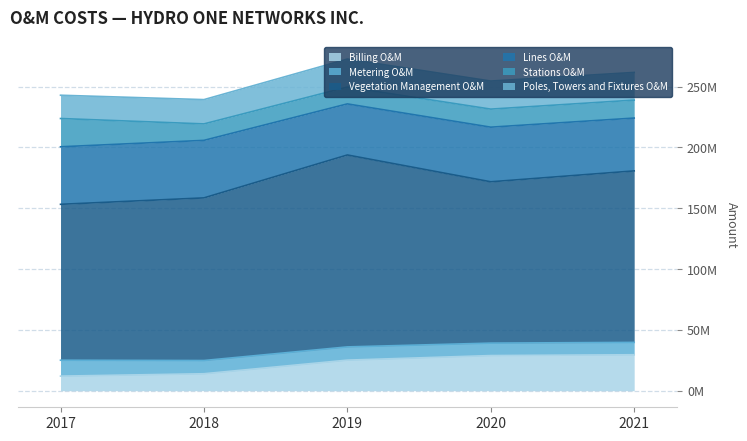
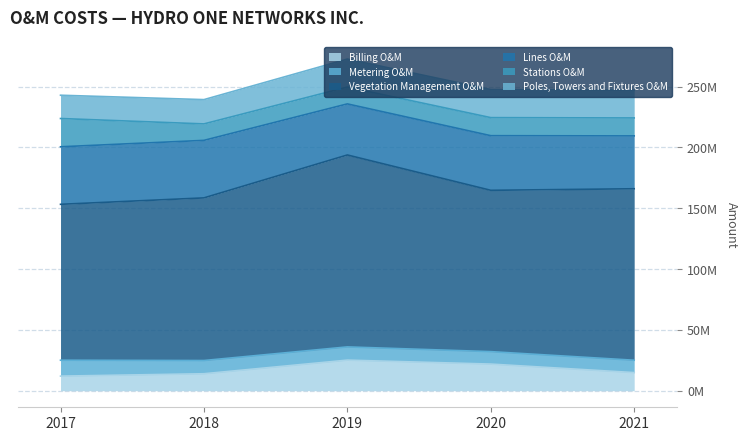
Billing O&M, 2020: 29000000 -> 22000000
Billing O&M, 2021: 30000000 -> 15000000
